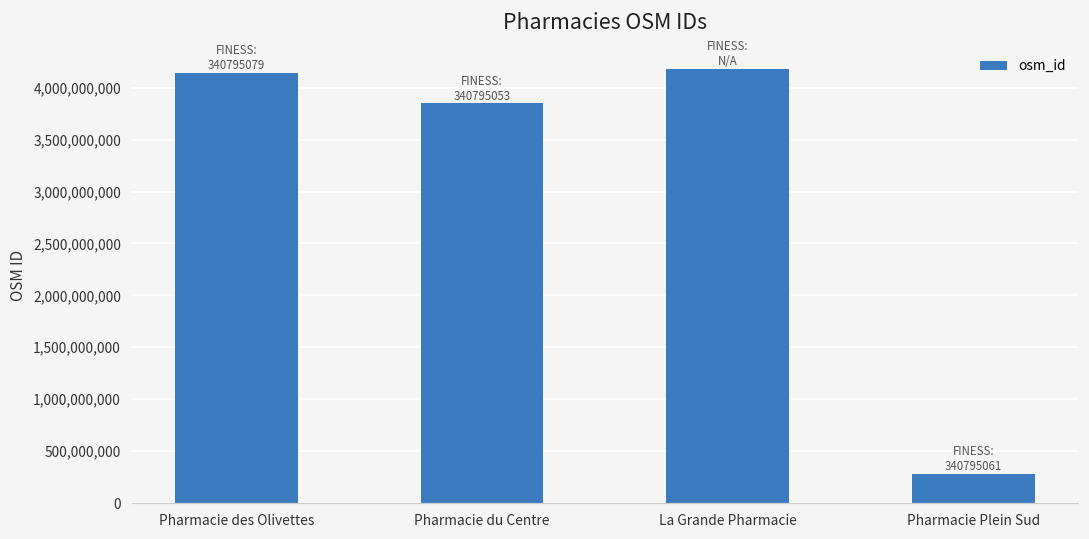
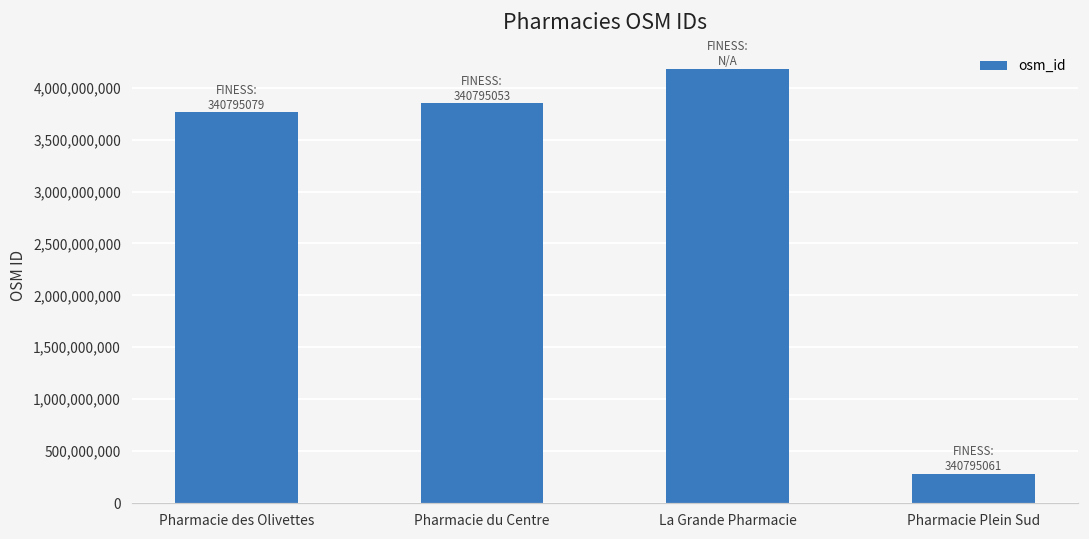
Pharmacie des Olivettes: 4,100,000,000 -> 3,800,000,000
